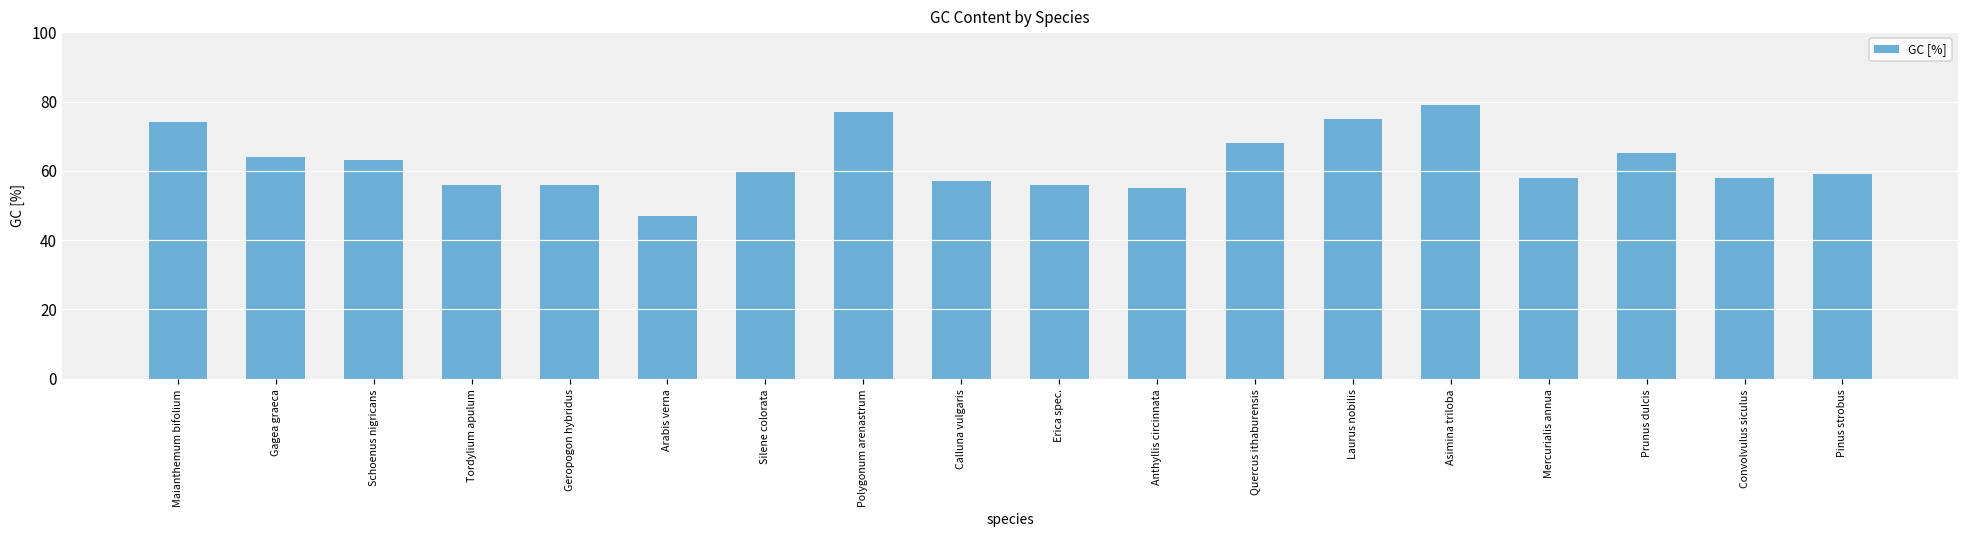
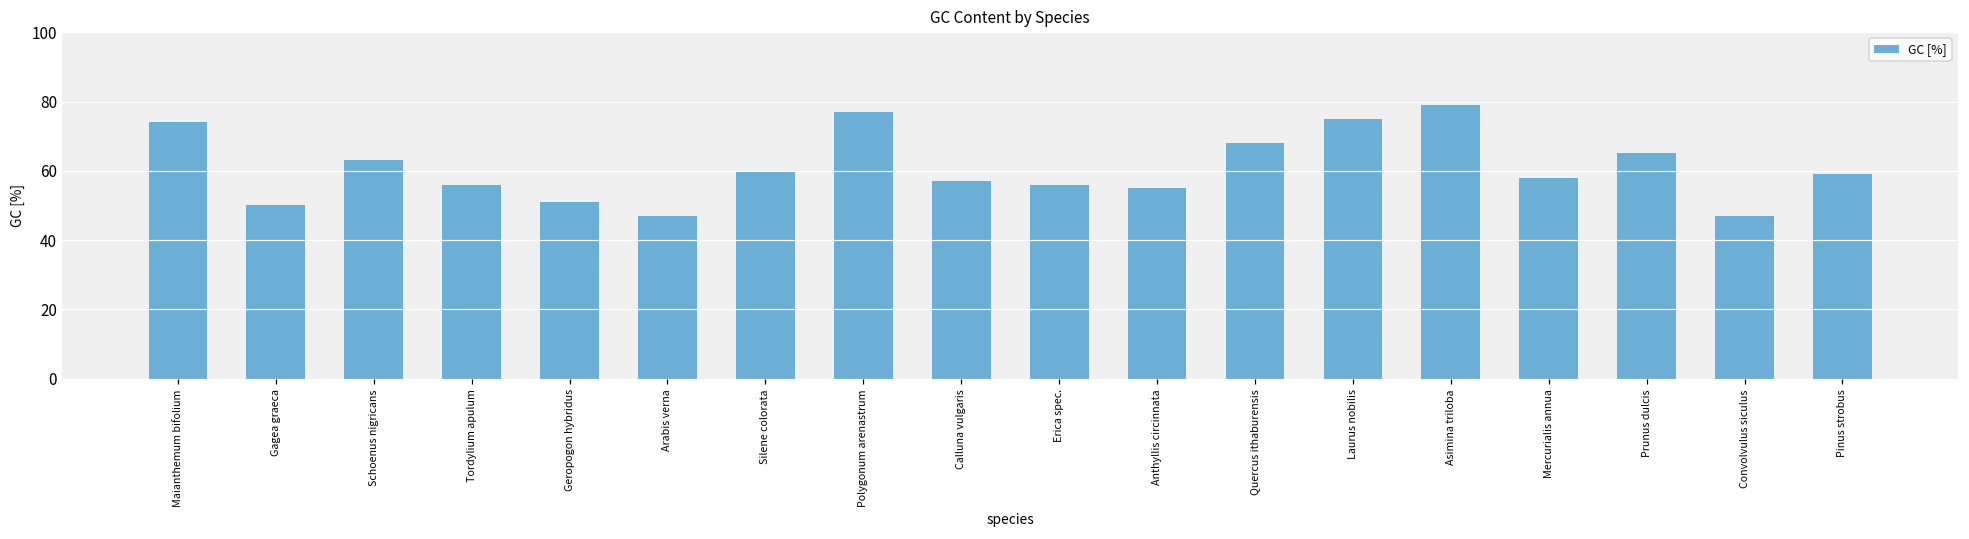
Gagea graeca: 64 -> 50
Geropogon hybridus: 56 -> 51
Convolvulus siculus: 58 -> 47
